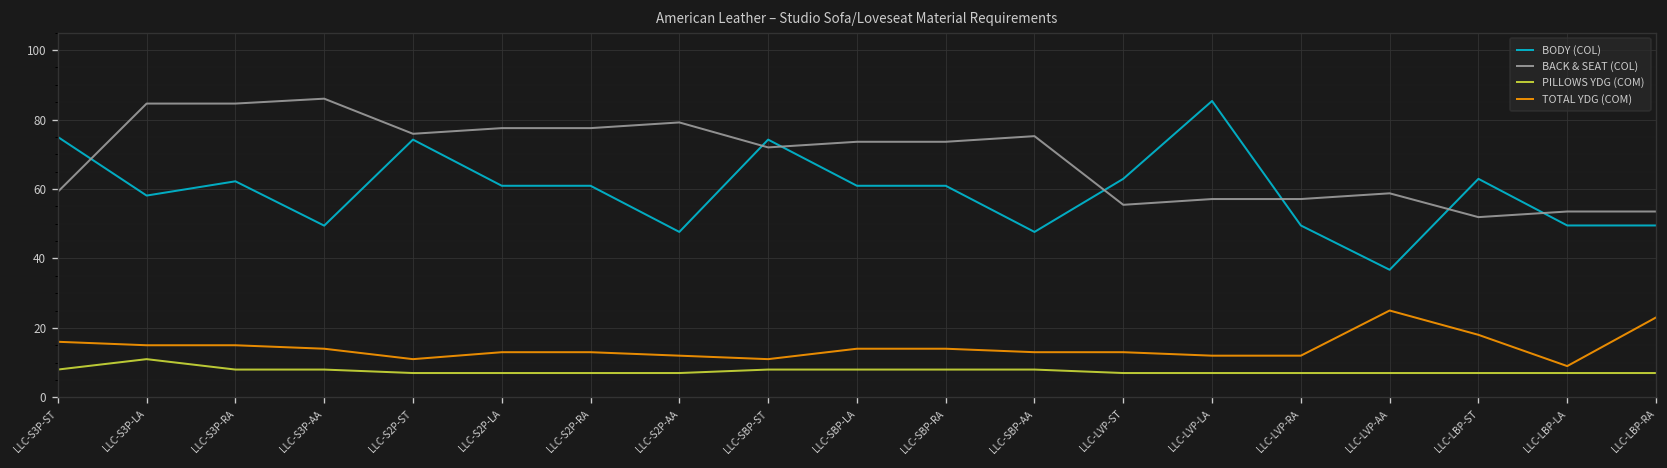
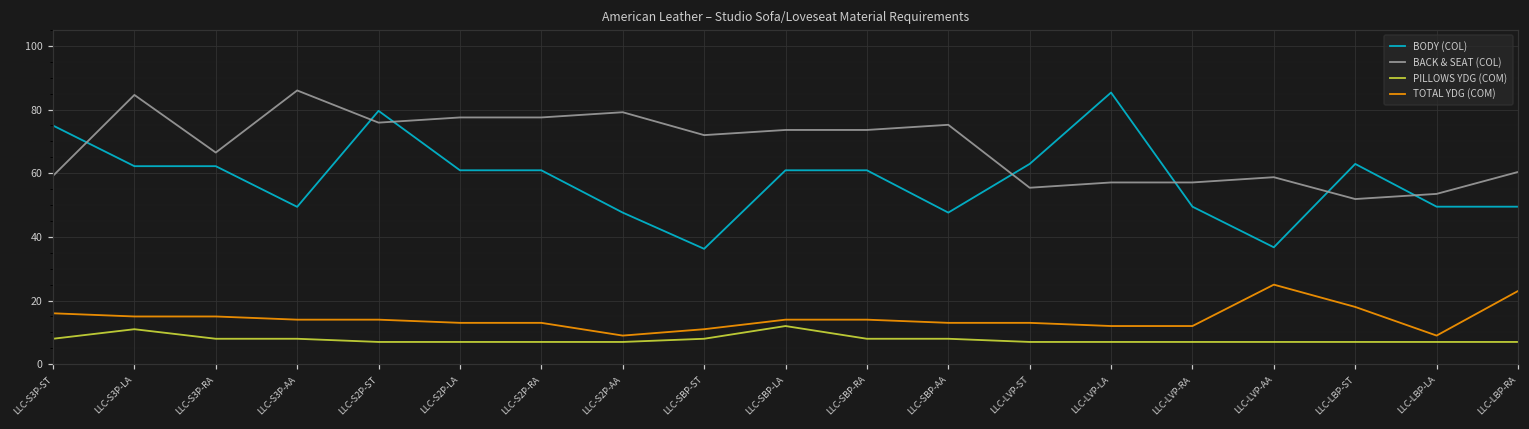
BODY (COL), LLC-S3P-LA: 58 -> 62
BACK & SEAT (COL), LLC-S3P-RA: 85 -> 66
BODY (COL), LLC-S2P-ST: 74 -> 80
TOTAL YDG (COM), LLC-S2P-ST: 11 -> 14
TOTAL YDG (COM), LLC-S2P-AA: 12 -> 9
BODY (COL), LLC-SBP-ST: 74 -> 36
PILLOWS YDG (COM), LLC-SBP-LA: 8 -> 12
BACK & SEAT (COL), LLC-LBP-RA: 54 -> 60
